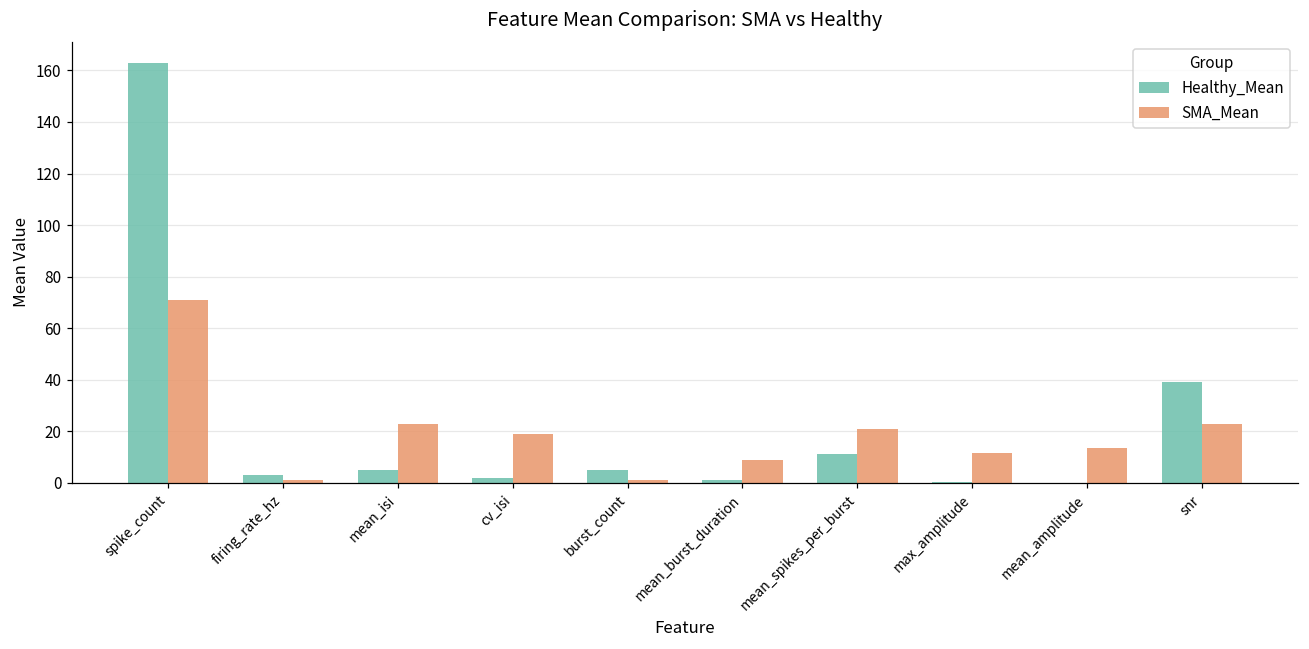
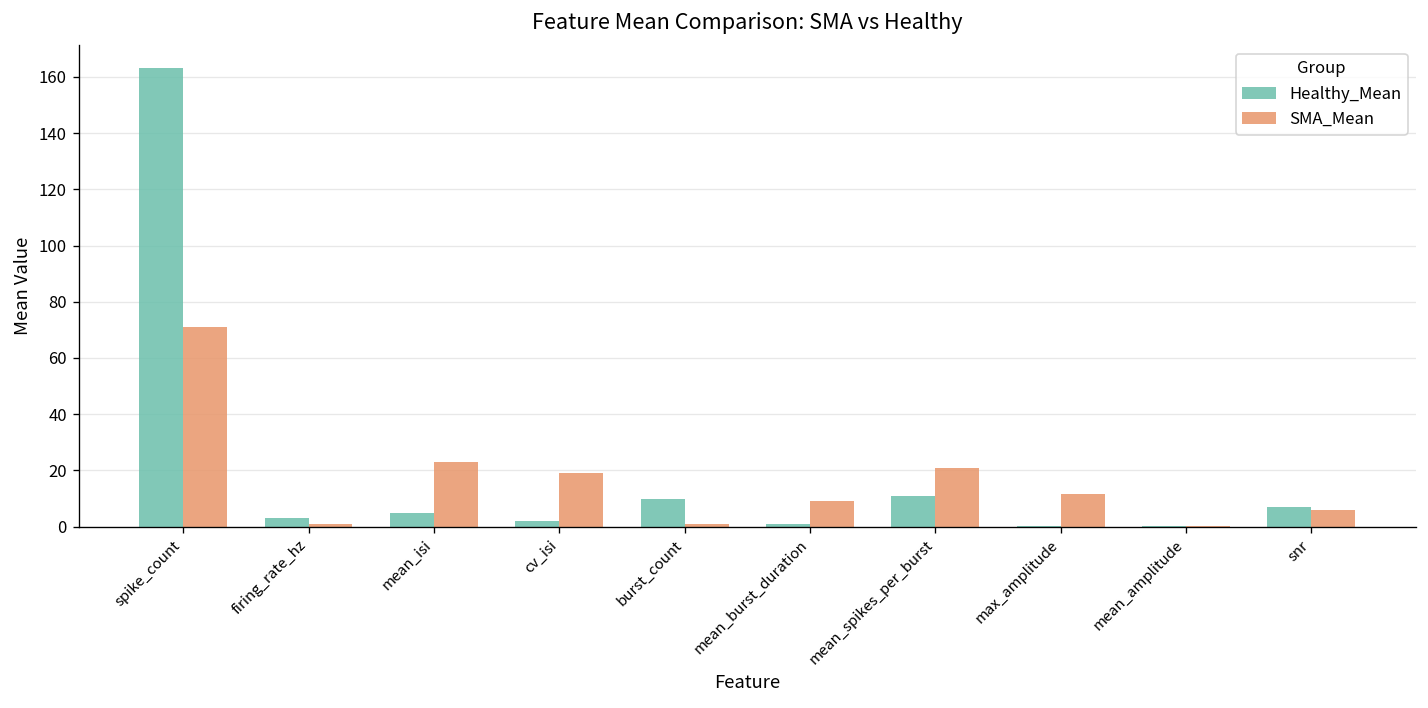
Healthy_Mean, burst_count: 5 -> 10
SMA_Mean, mean_amplitude: 13 -> 0
Healthy_Mean, snr: 39 -> 7
SMA_Mean, snr: 23 -> 6
